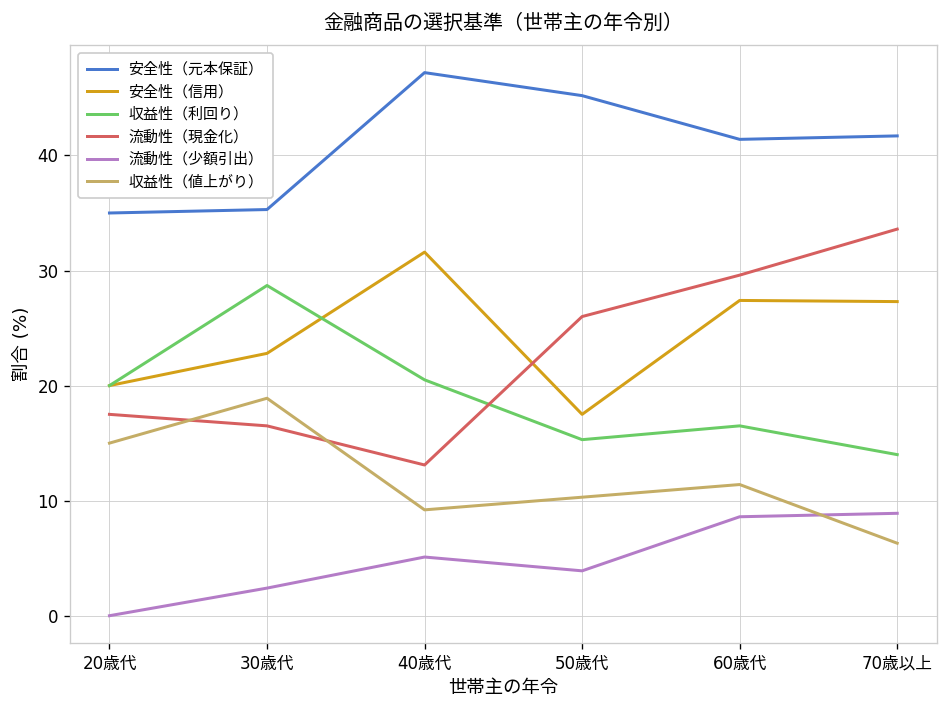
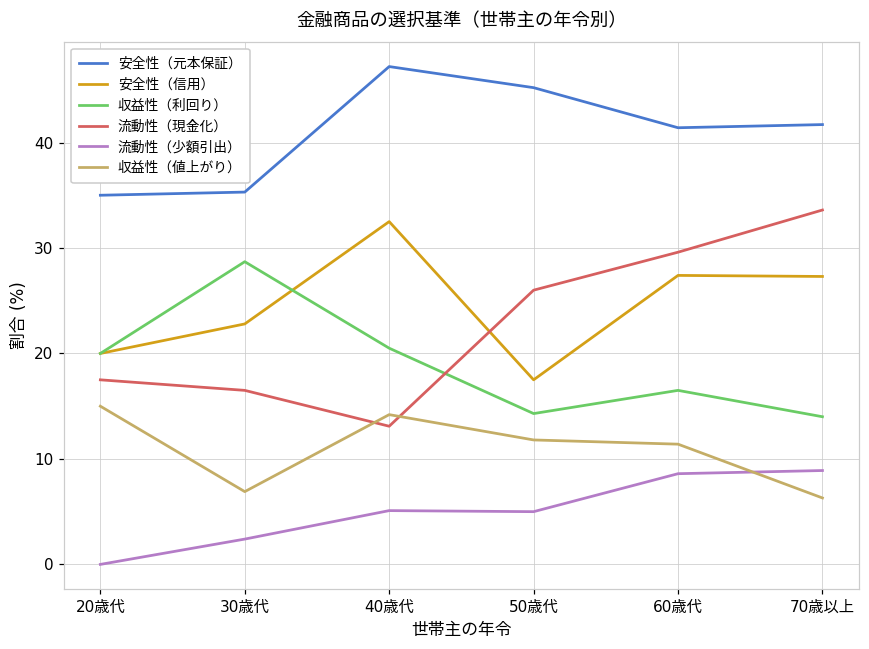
収益性（値上がり）, 30歳代: 19 -> 7
安全性（信用）, 40歳代: 32 -> 33
収益性（値上がり）, 40歳代: 9 -> 14
収益性（利回り）, 50歳代: 15 -> 14
流動性（少額引出）, 50歳代: 4 -> 5
収益性（値上がり）, 50歳代: 10 -> 12
